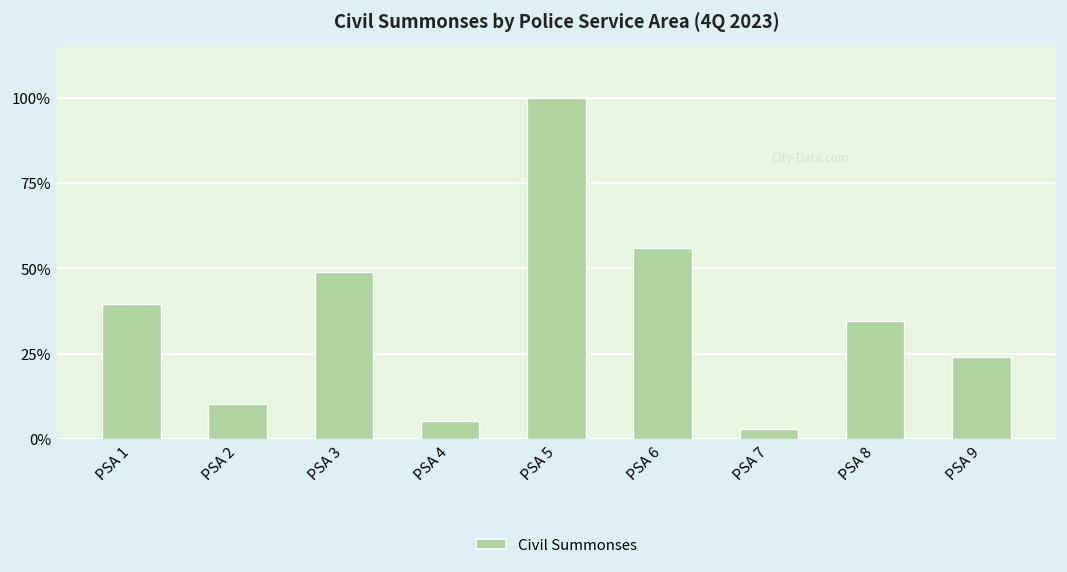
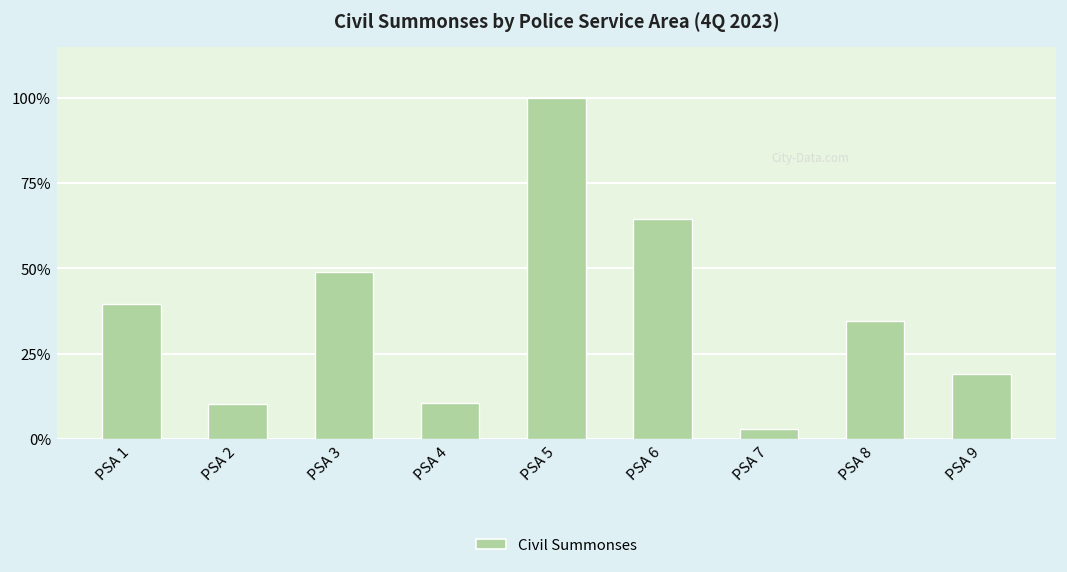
PSA 4: 5% -> 10%
PSA 6: 56% -> 65%
PSA 9: 24% -> 19%
